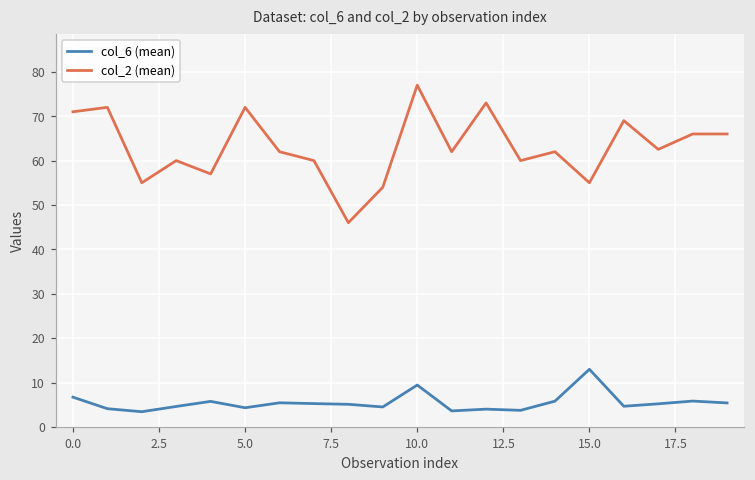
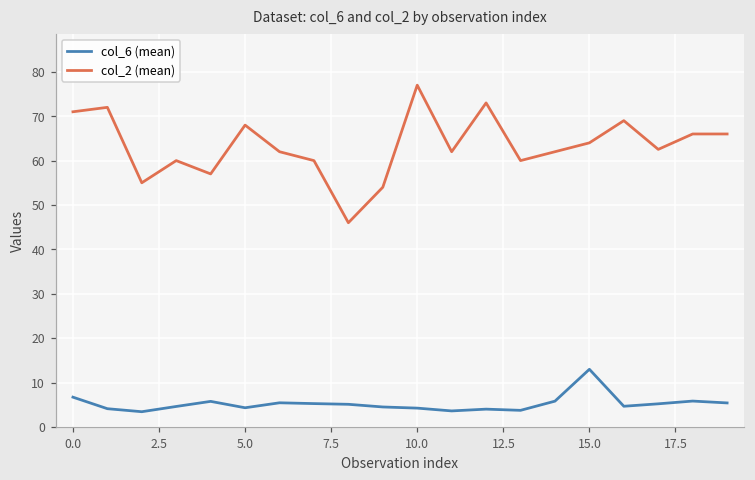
col_2 (mean), 5.0: 72 -> 68
col_6 (mean), 10.0: 9 -> 4
col_2 (mean), 15.0: 55 -> 64
